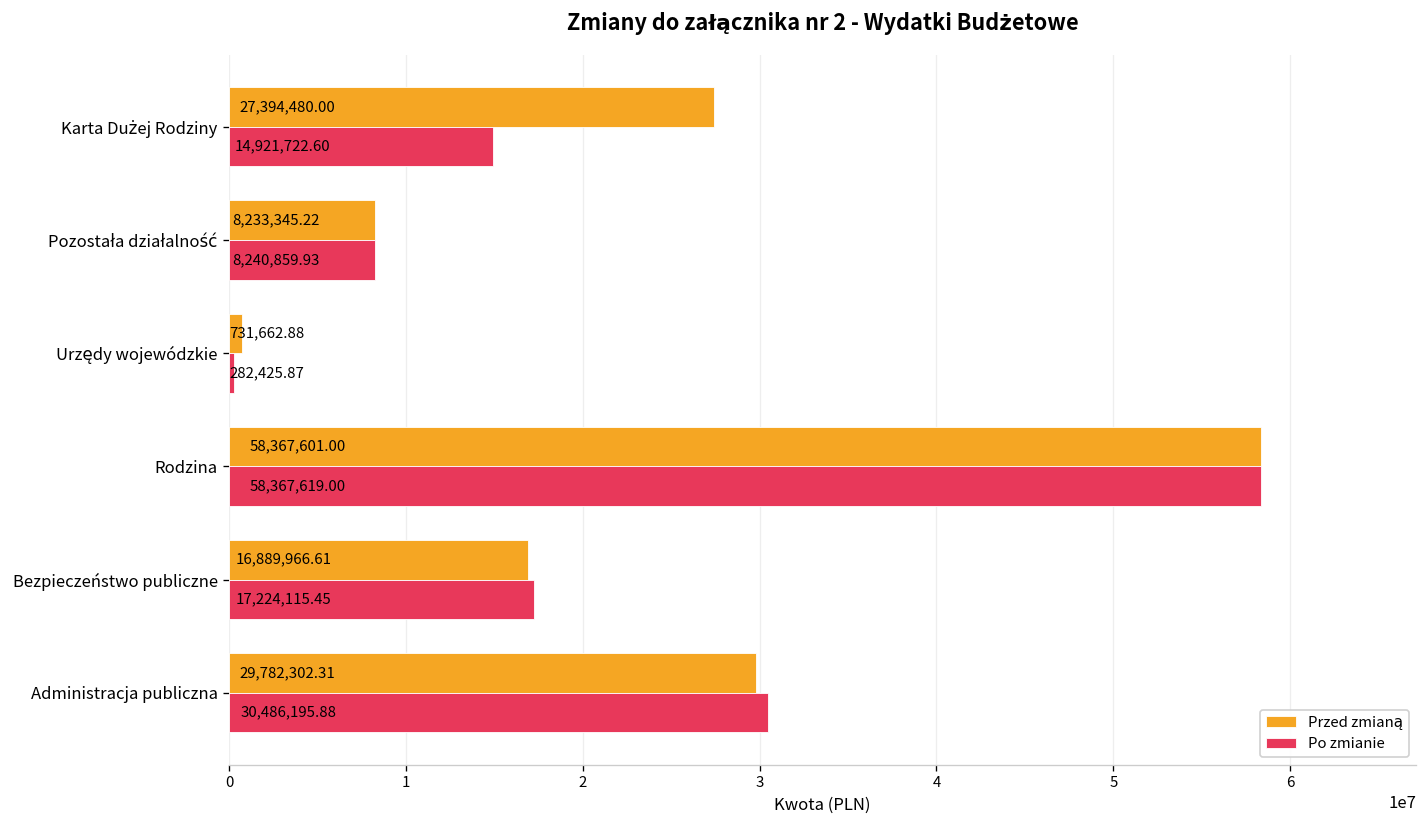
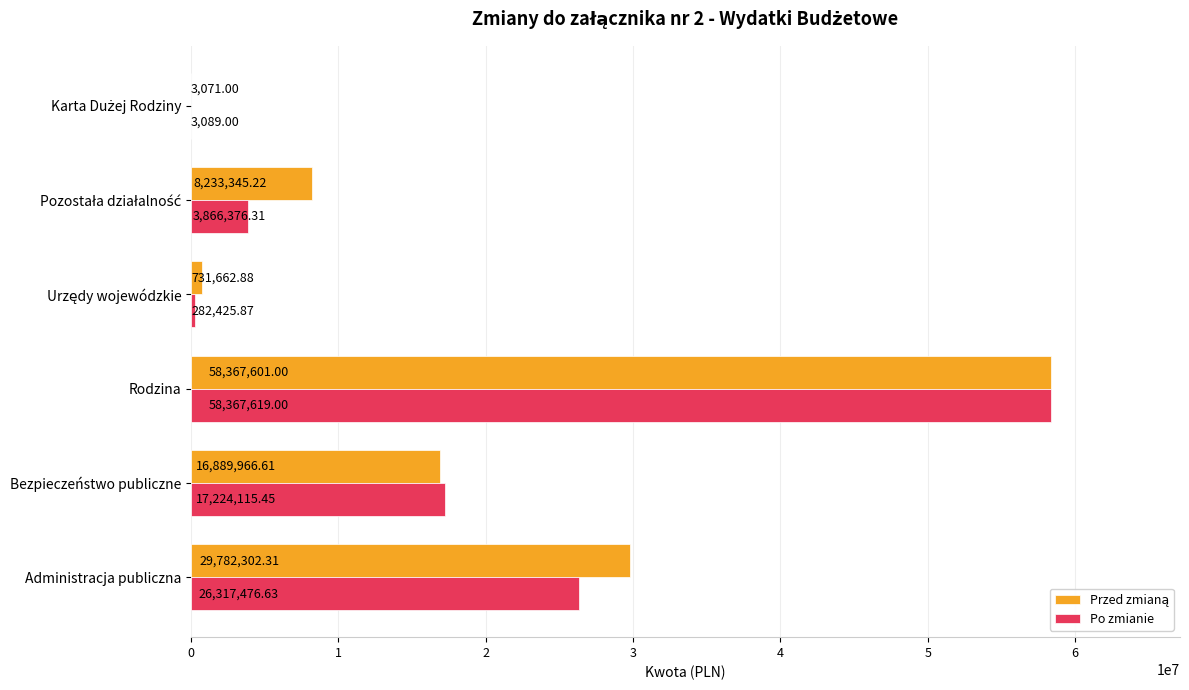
Przed zmianą, Karta Dużej Rodziny: 27,394,480.00 -> 3,071.00
Po zmianie, Karta Dużej Rodziny: 14,921,722.60 -> 3,089.00
Po zmianie, Pozostała działalność: 8,240,859.93 -> 3,866,376.31
Po zmianie, Administracja publiczna: 30,486,195.88 -> 26,317,476.63
